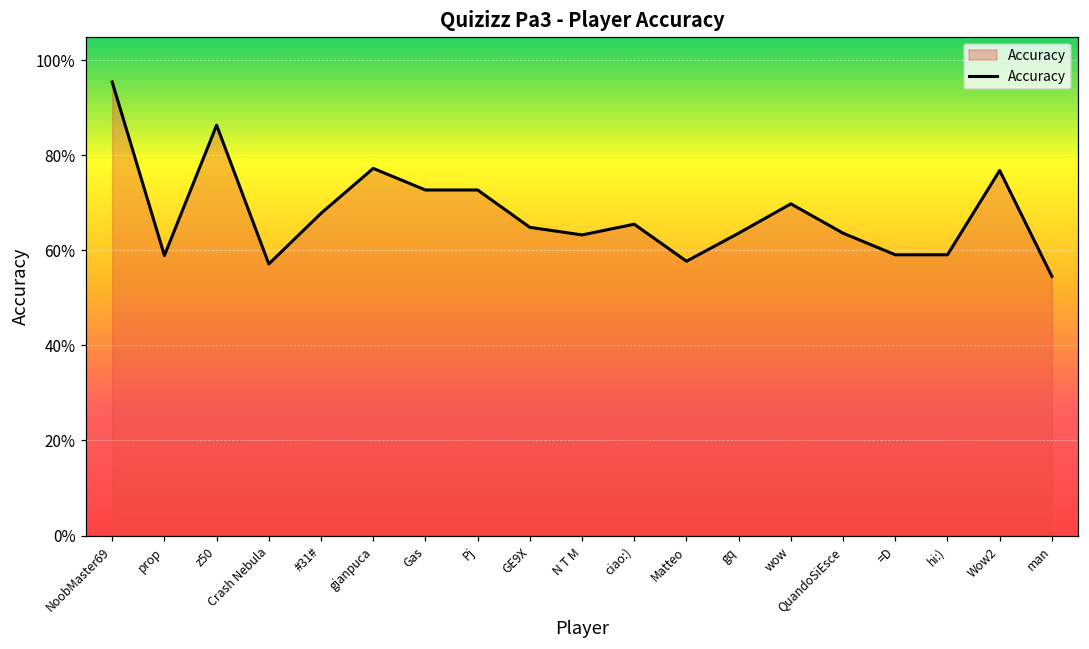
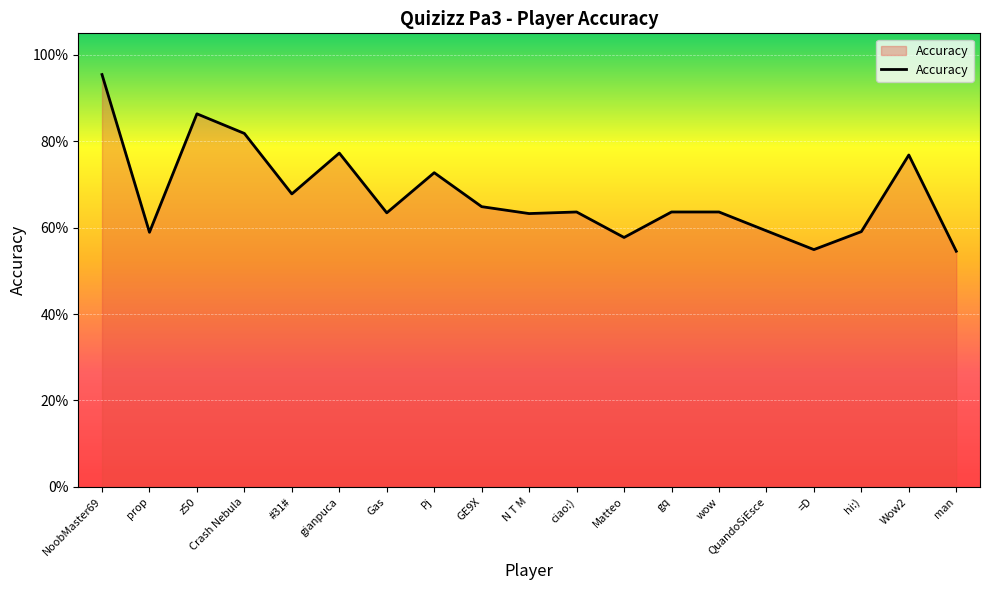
Crash Nebula: 57% -> 82%
Gas: 73% -> 63%
ciao:): 66% -> 64%
wow: 70% -> 64%
QuandoSiEsce: 64% -> 59%
=D: 59% -> 55%
